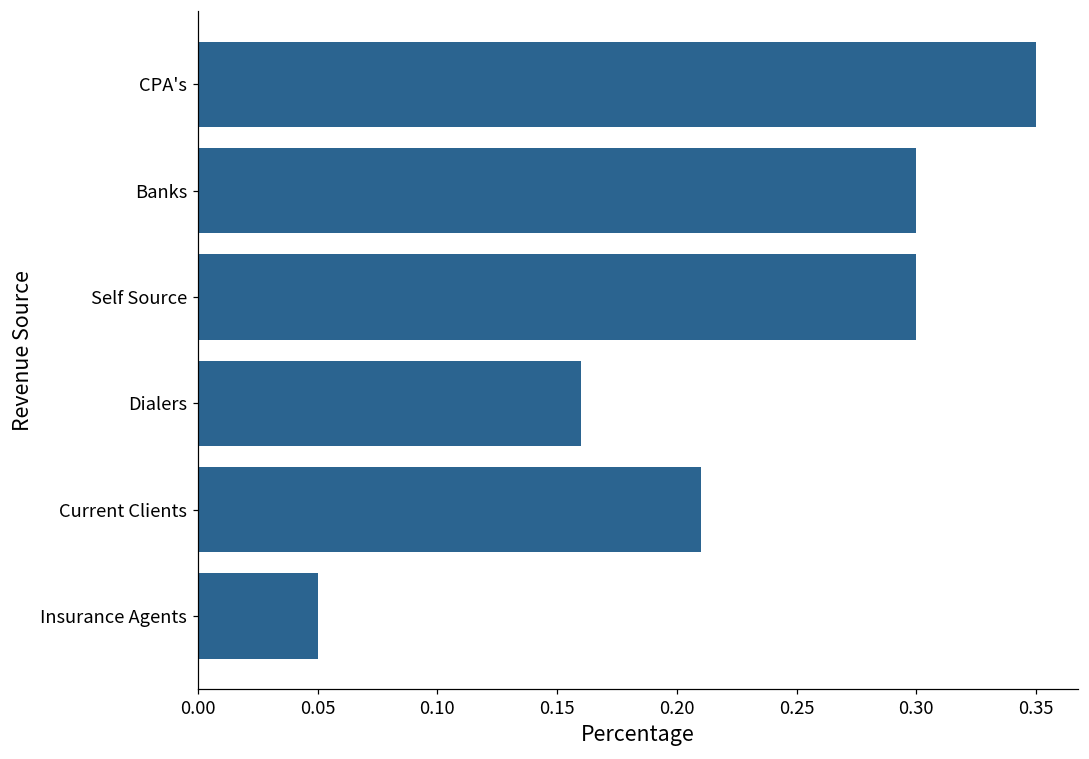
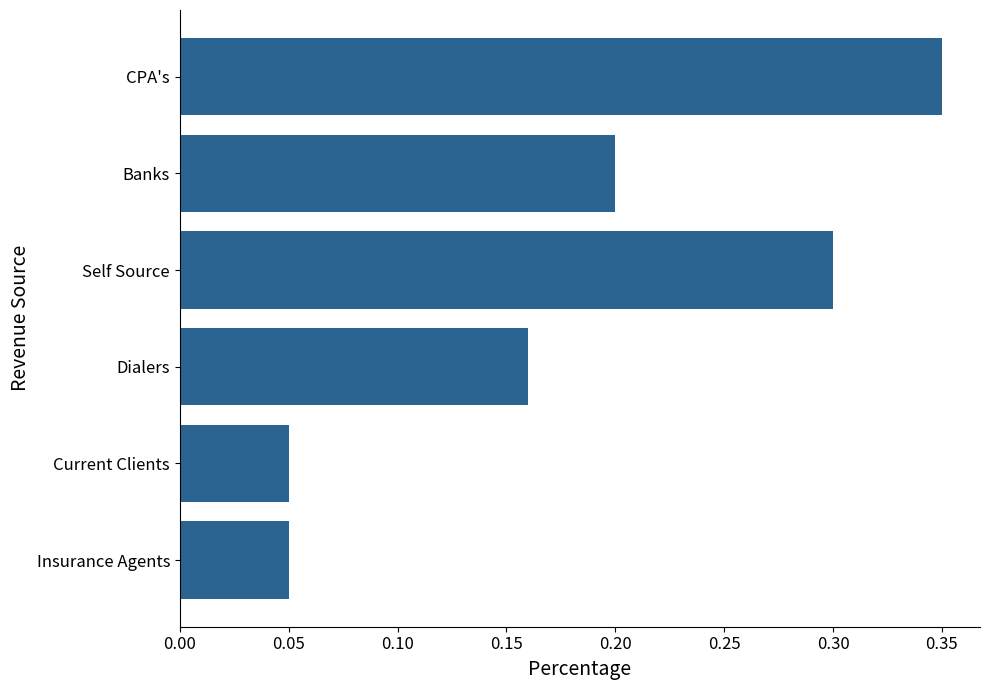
Banks: 0.3 -> 0.2
Current Clients: 0.21 -> 0.05
